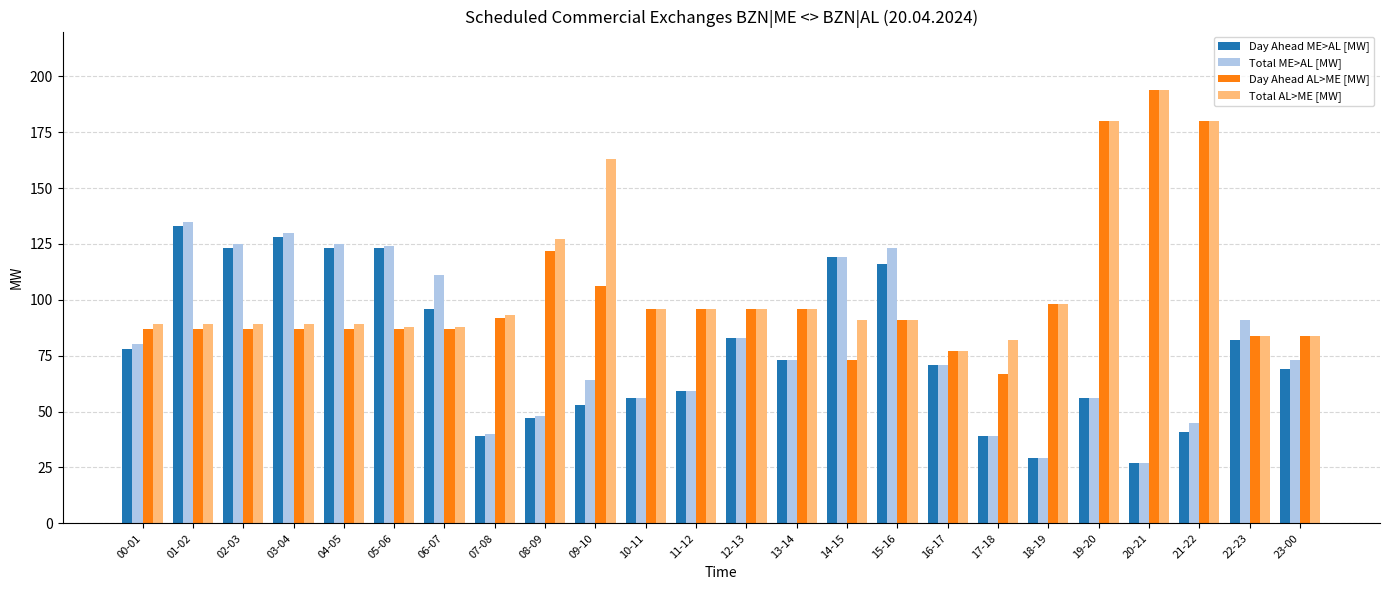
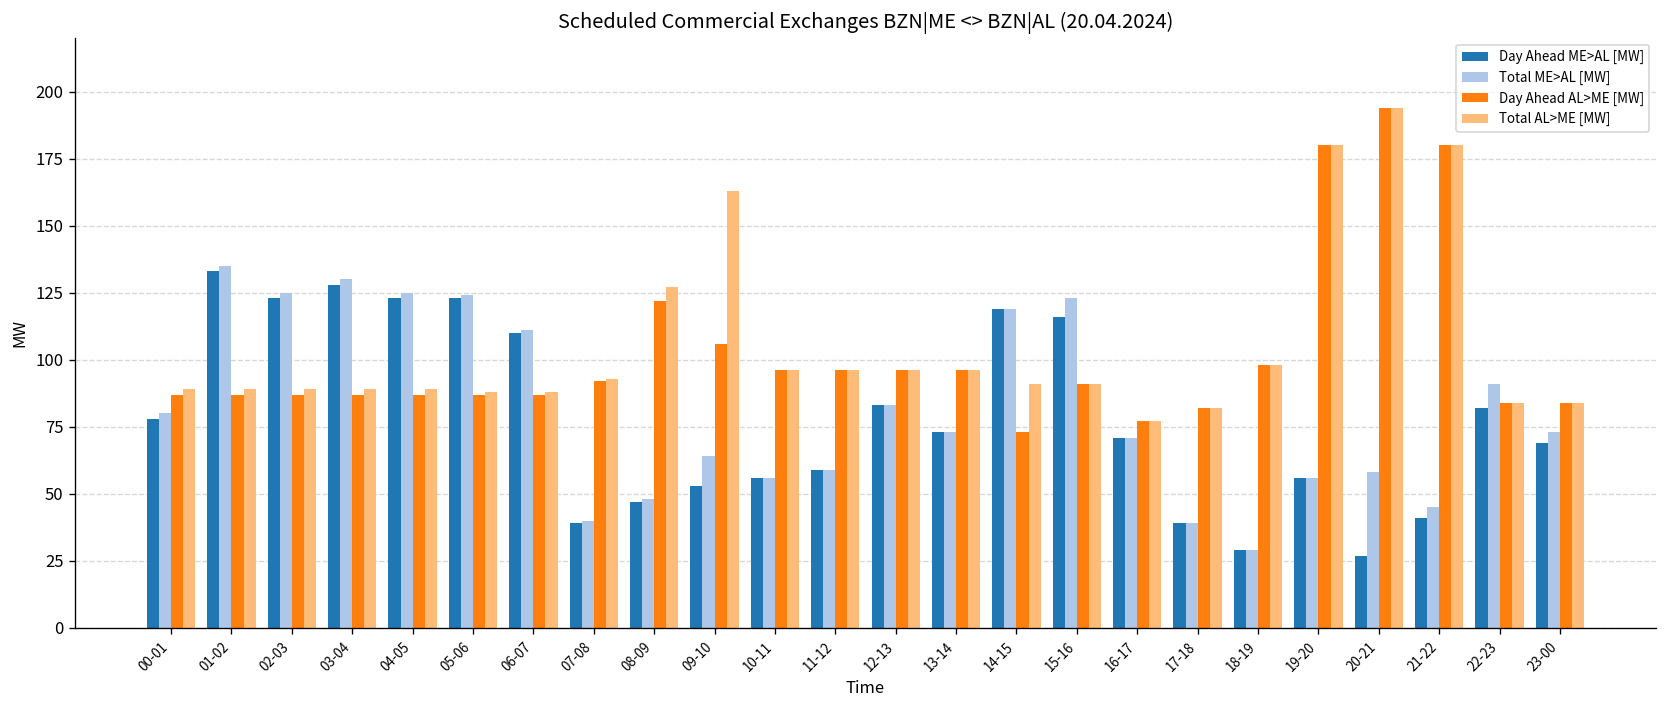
Day Ahead ME>AL [MW], 06-07: 96 -> 110
Day Ahead AL>ME [MW], 17-18: 67 -> 82
Total ME>AL [MW], 20-21: 27 -> 58
